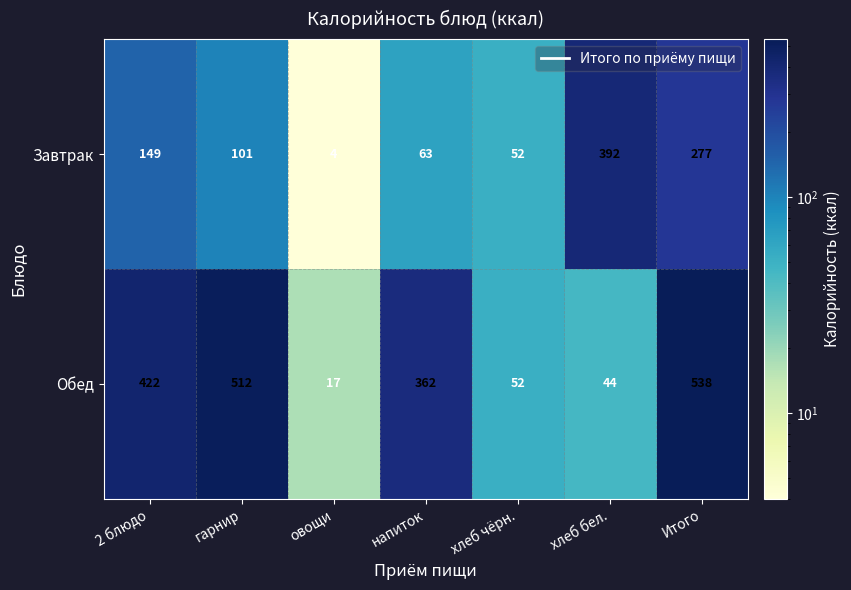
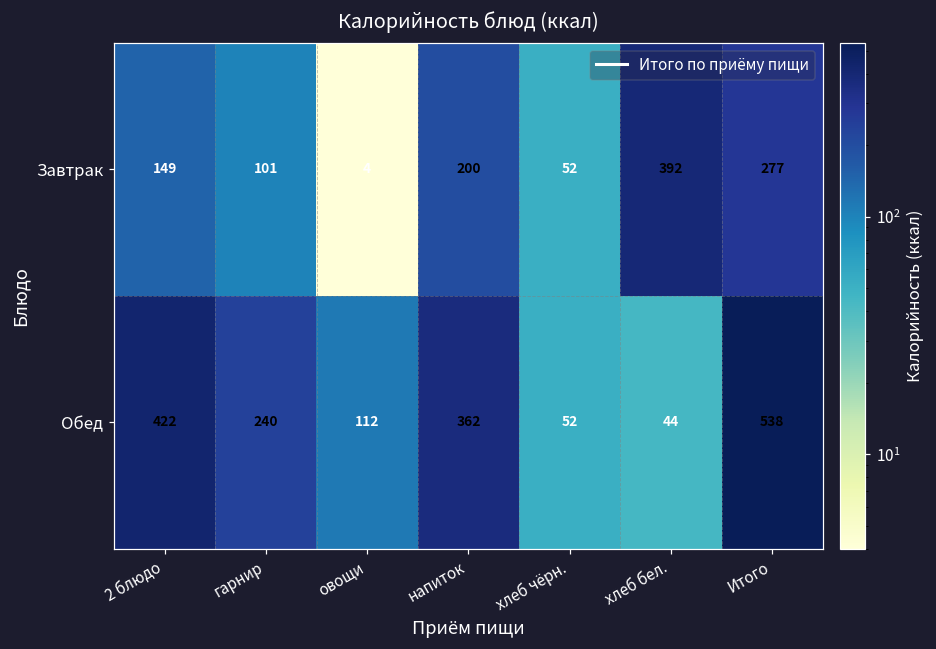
Завтрак, напиток: 63 -> 200
Обед, гарнир: 512 -> 240
Обед, овощи: 17 -> 112
